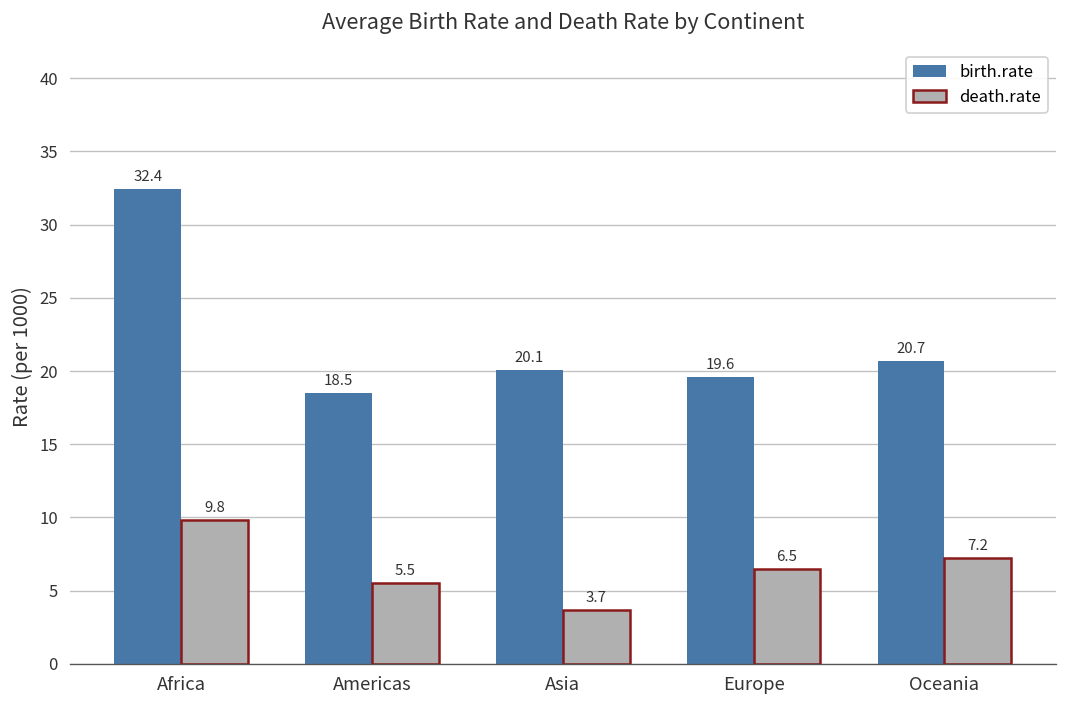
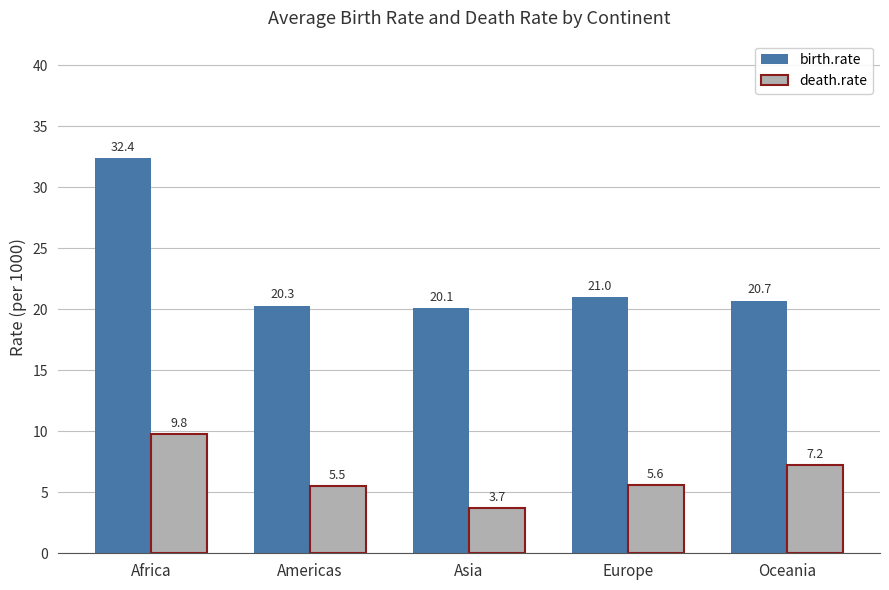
birth.rate, Americas: 18.5 -> 20.3
birth.rate, Europe: 19.6 -> 21.0
death.rate, Europe: 6.5 -> 5.6
